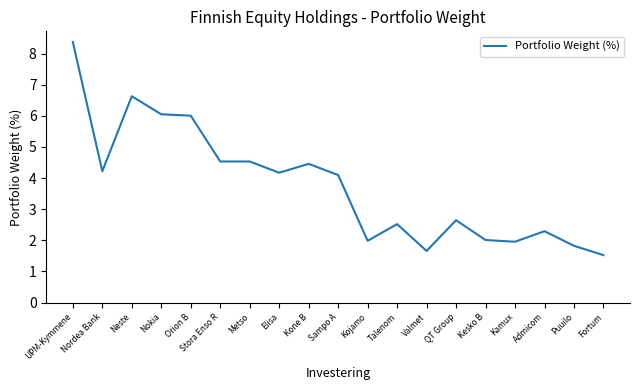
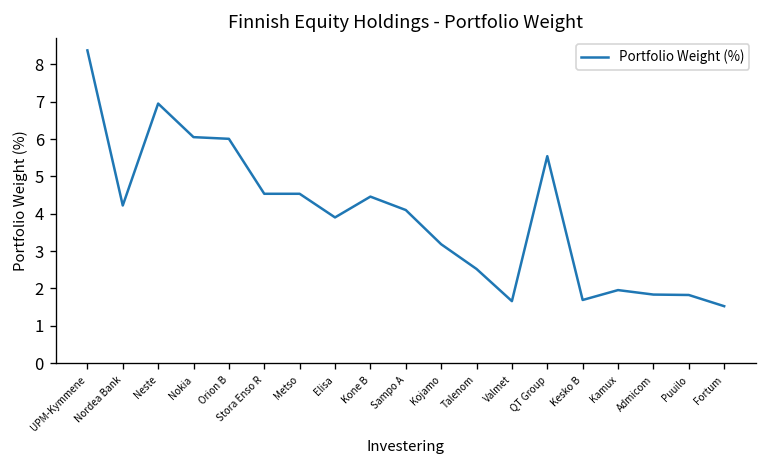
Neste: 6.6 -> 7.0
Elisa: 4.2 -> 3.9
Kojamo: 2.0 -> 3.2
QT Group: 2.6 -> 5.5
Kesko B: 2.0 -> 1.7
Admicom: 2.3 -> 1.8
